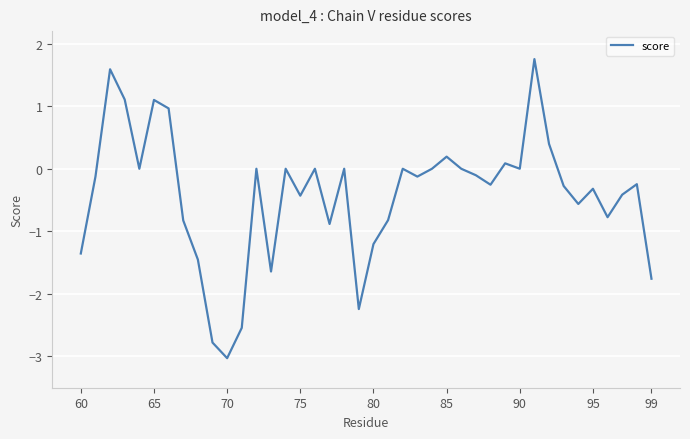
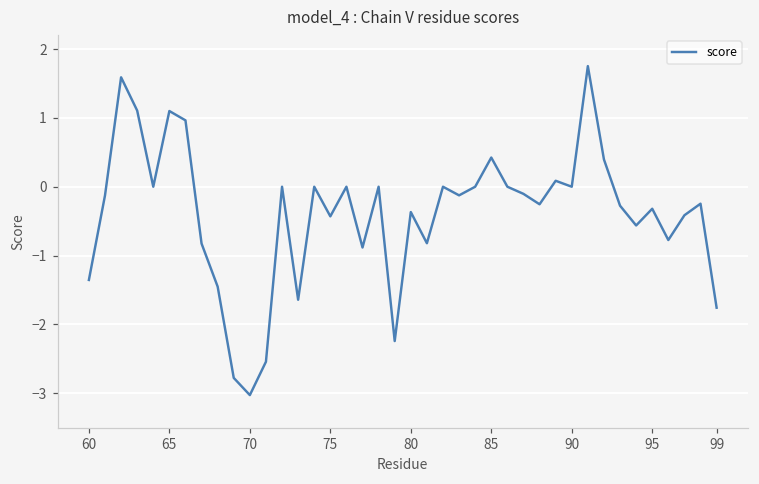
80: -1.2 -> -0.4
85: 0.2 -> 0.4
